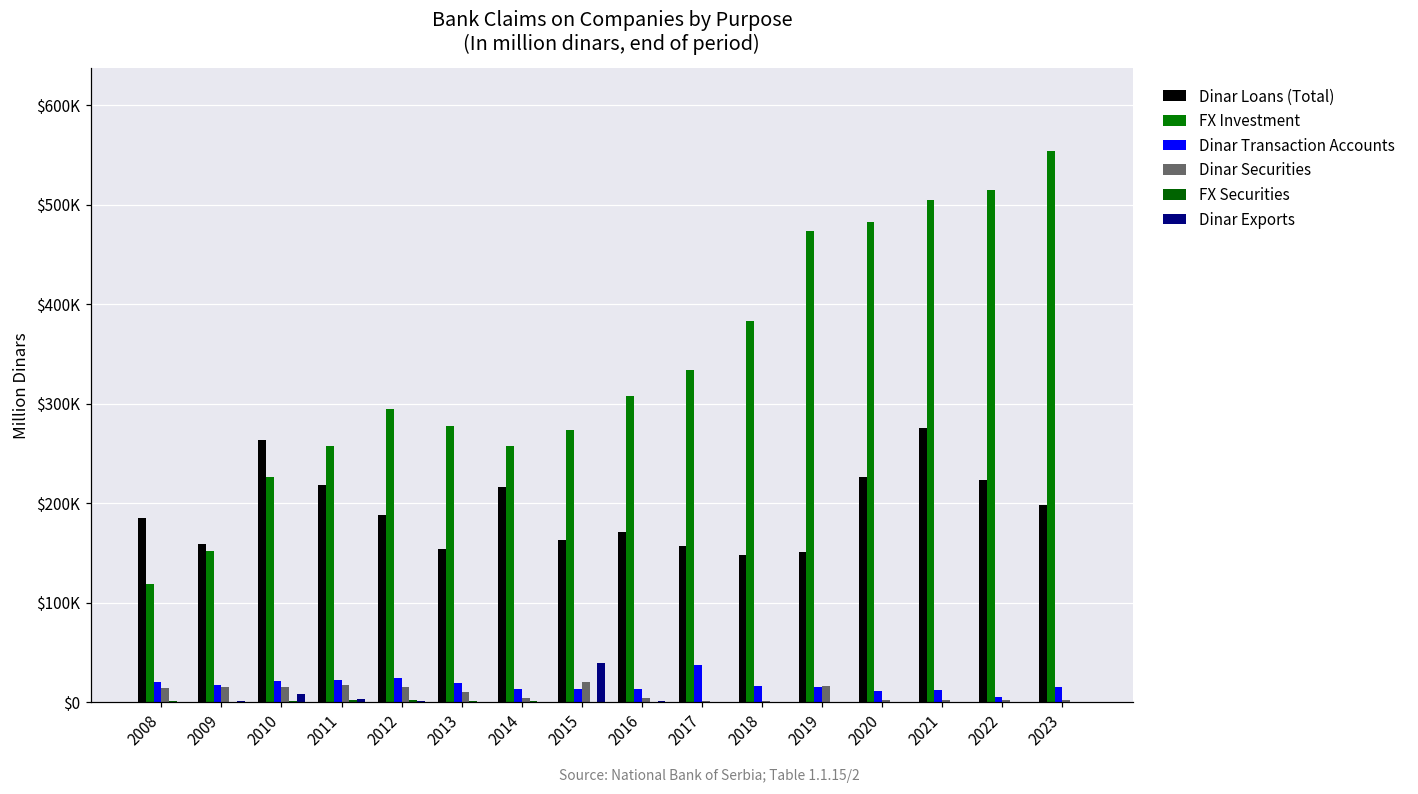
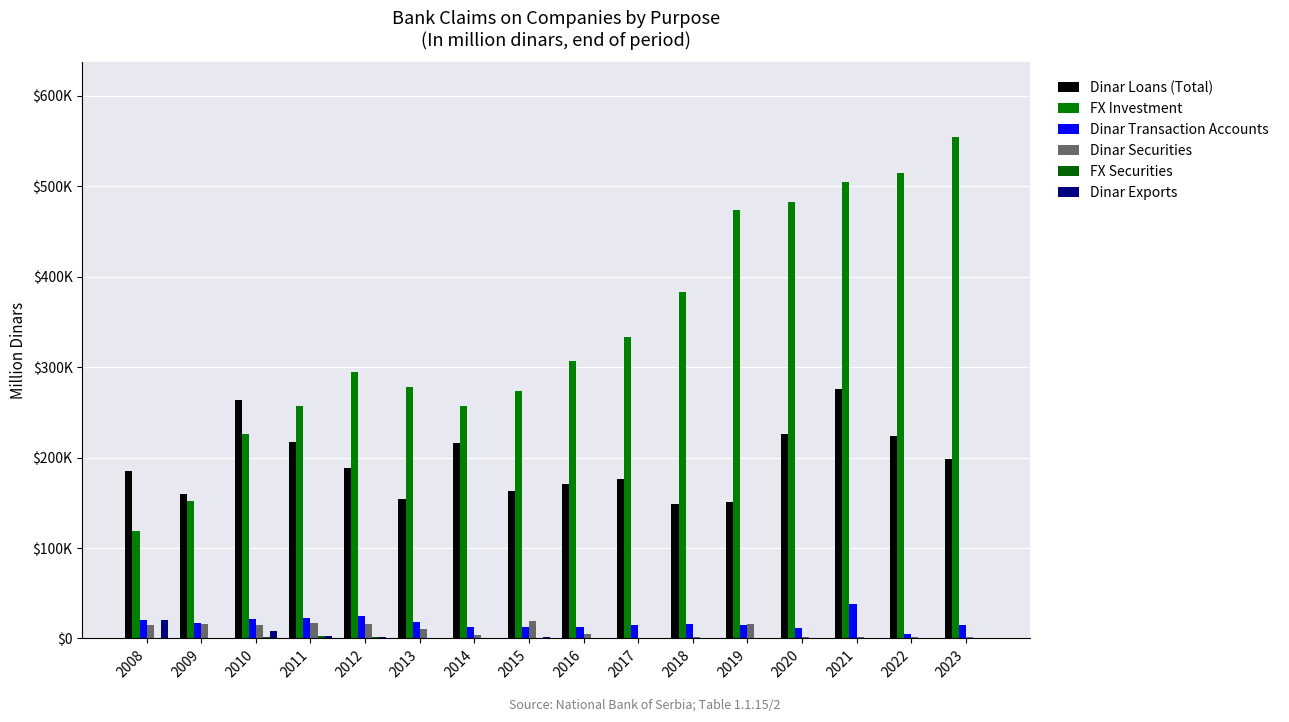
Dinar Exports, 2008: $0 -> $20000
Dinar Exports, 2015: $40000 -> $0
Dinar Loans (Total), 2017: $160000 -> $180000
Dinar Transaction Accounts, 2017: $40000 -> $10000
Dinar Transaction Accounts, 2021: $10000 -> $40000
